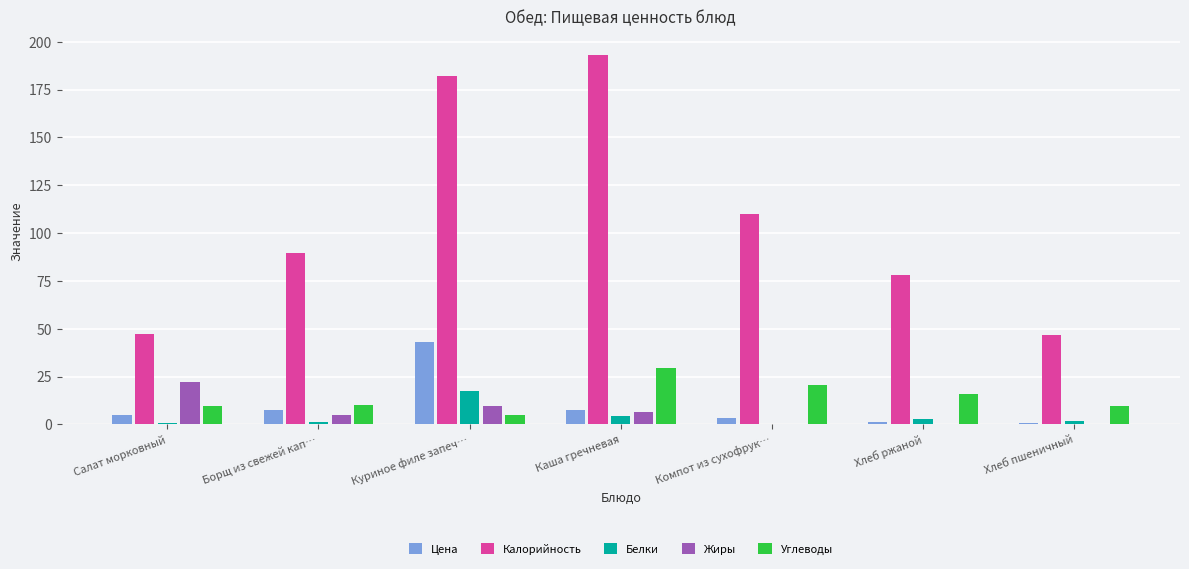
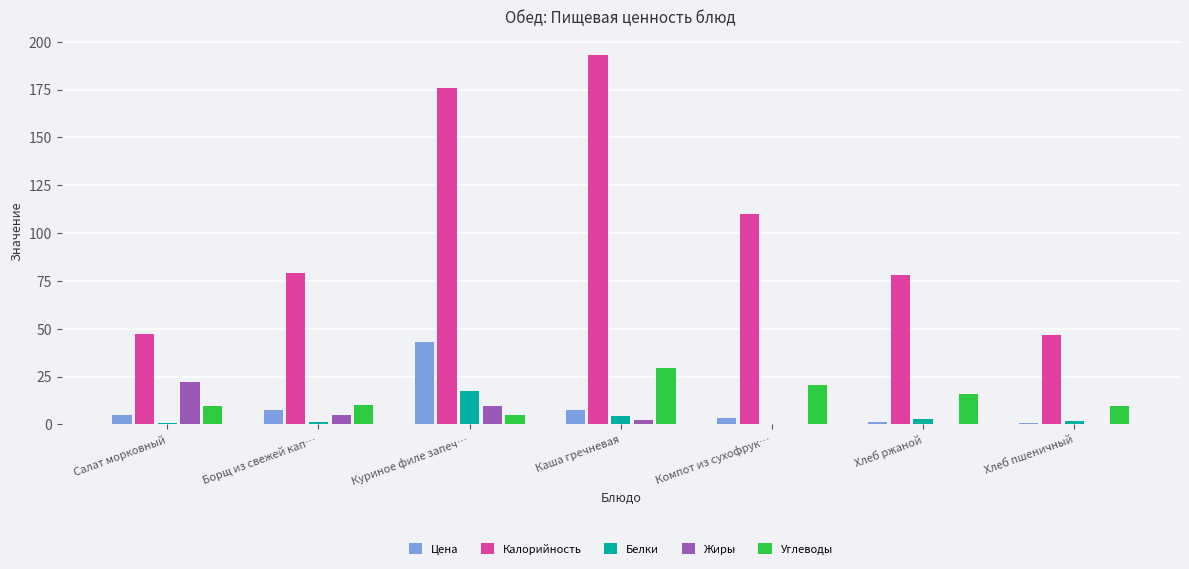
Калорийность, Борщ из свежей кап…: 90 -> 79
Калорийность, Куриное филе запеч…: 182 -> 176
Жиры, Каша гречневая: 6 -> 2
